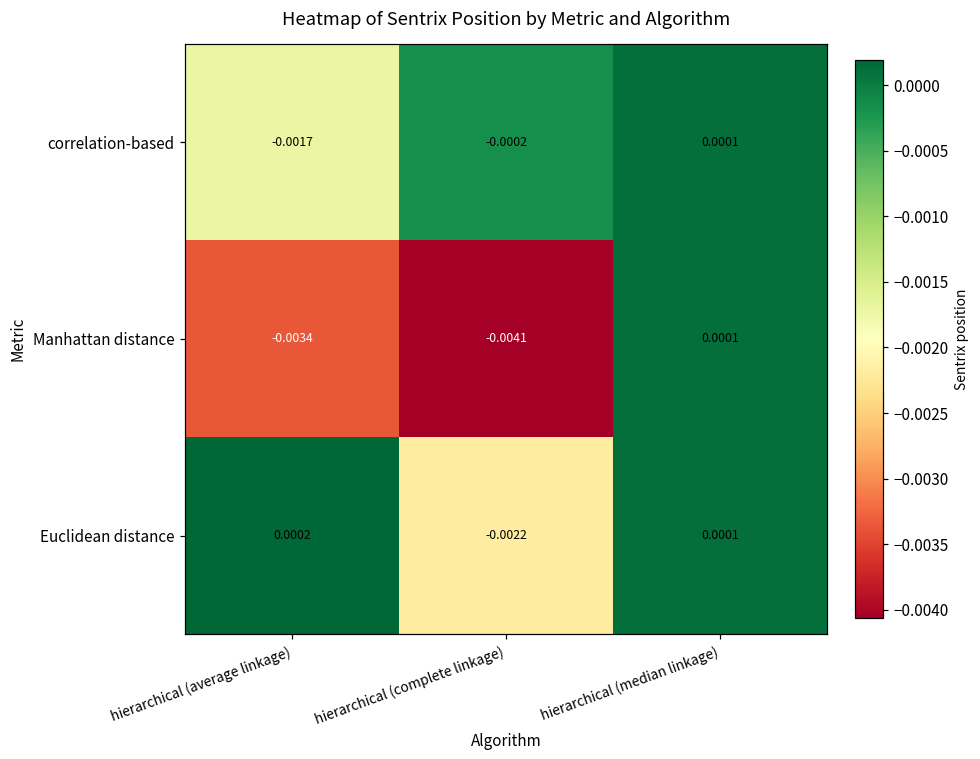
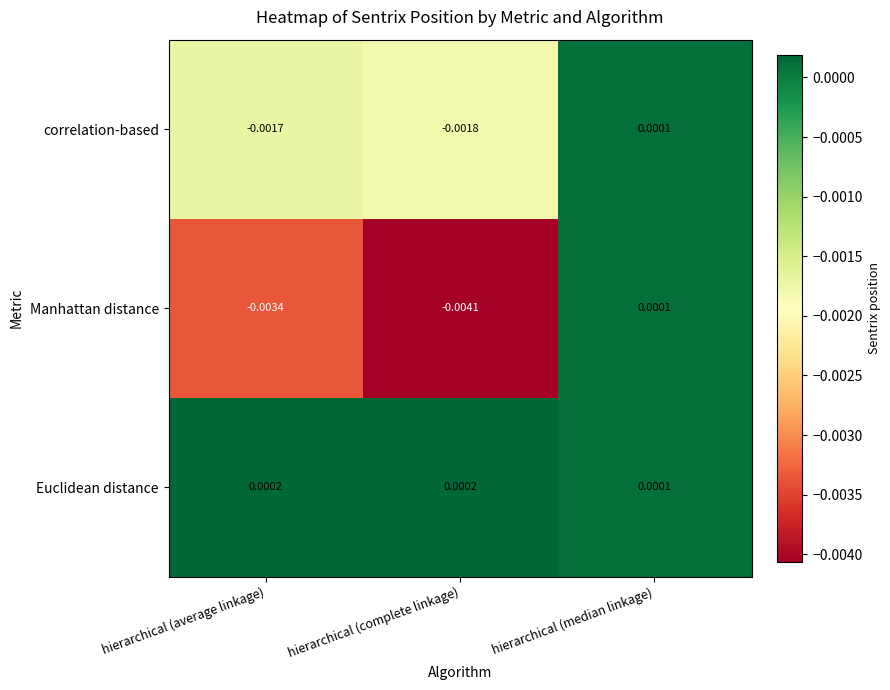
correlation-based, hierarchical (complete linkage): -0.0002 -> -0.0018
Euclidean distance, hierarchical (complete linkage): -0.0022 -> 0.0002
